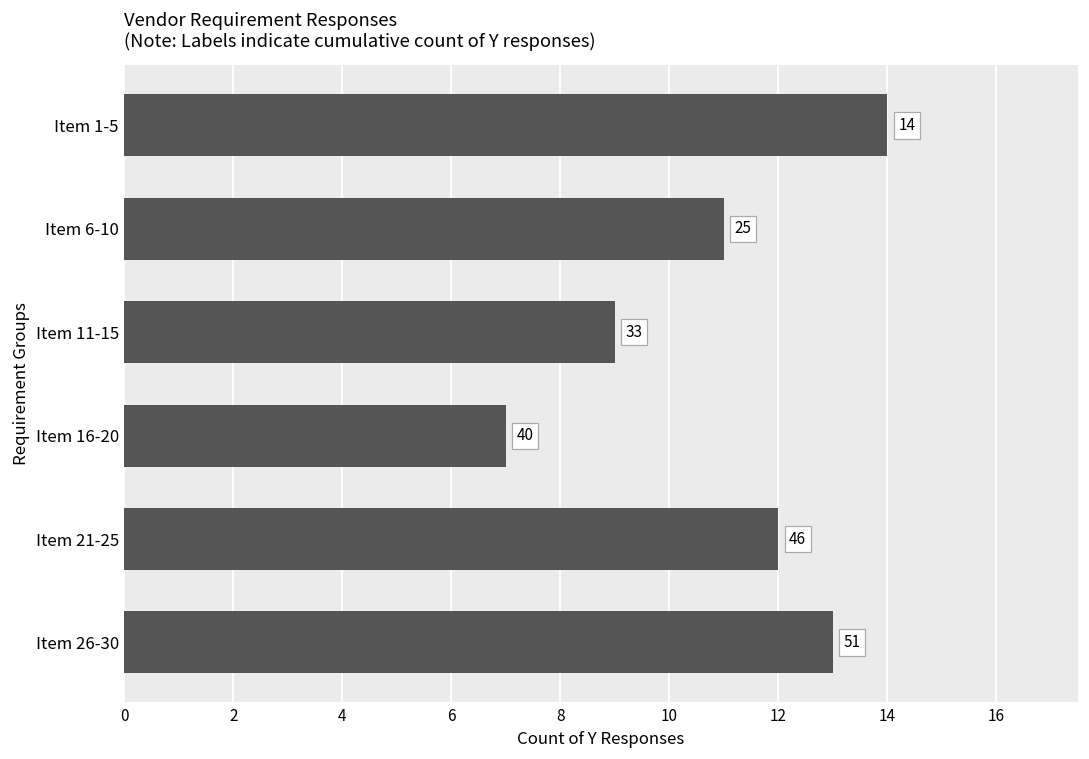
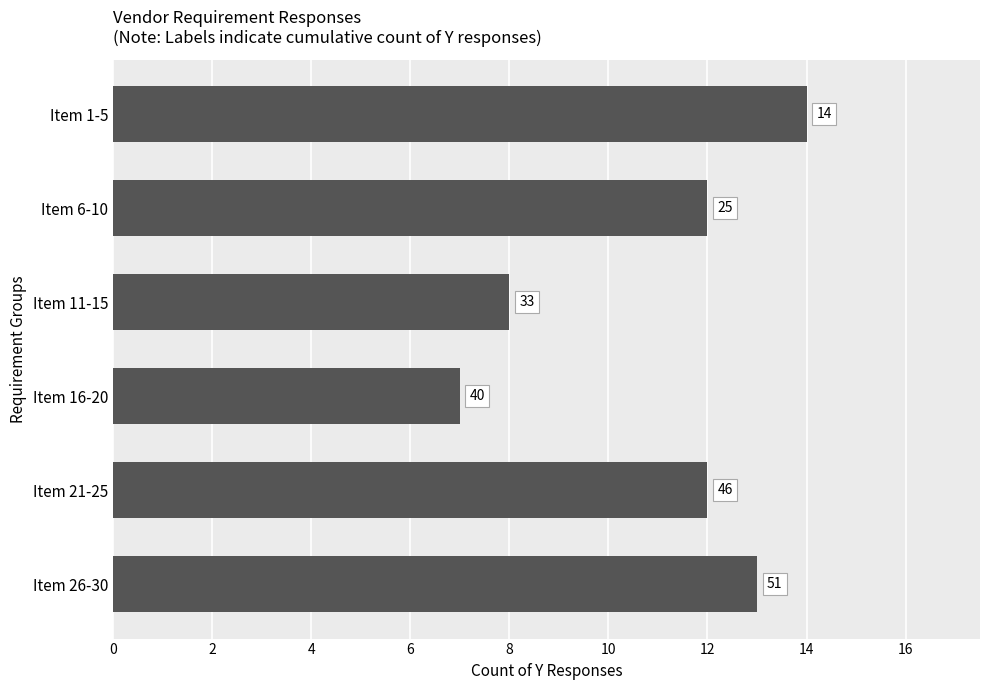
Item 6-10: 11 -> 12
Item 11-15: 9 -> 8
